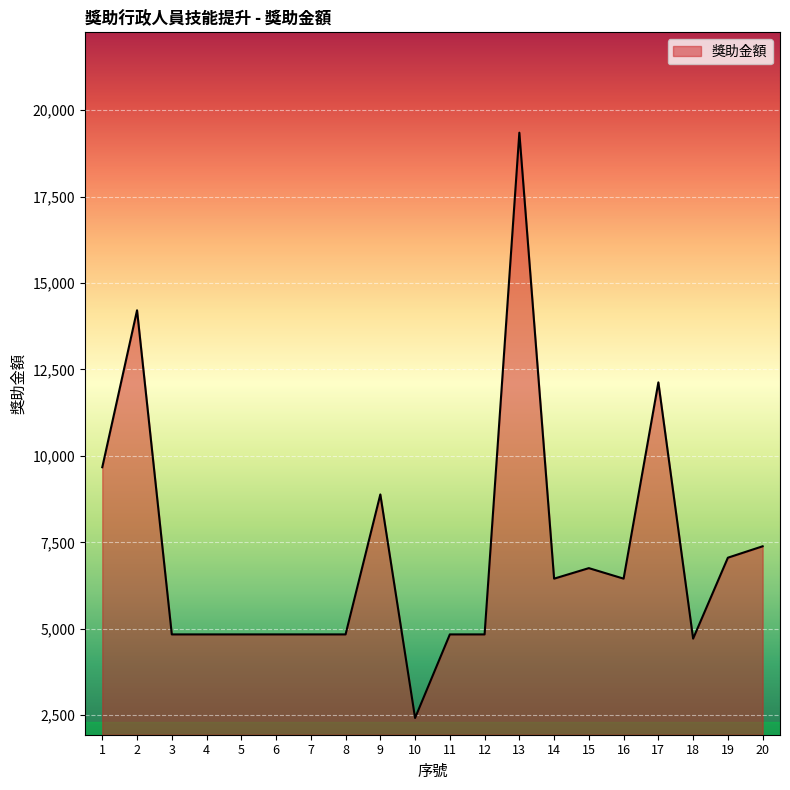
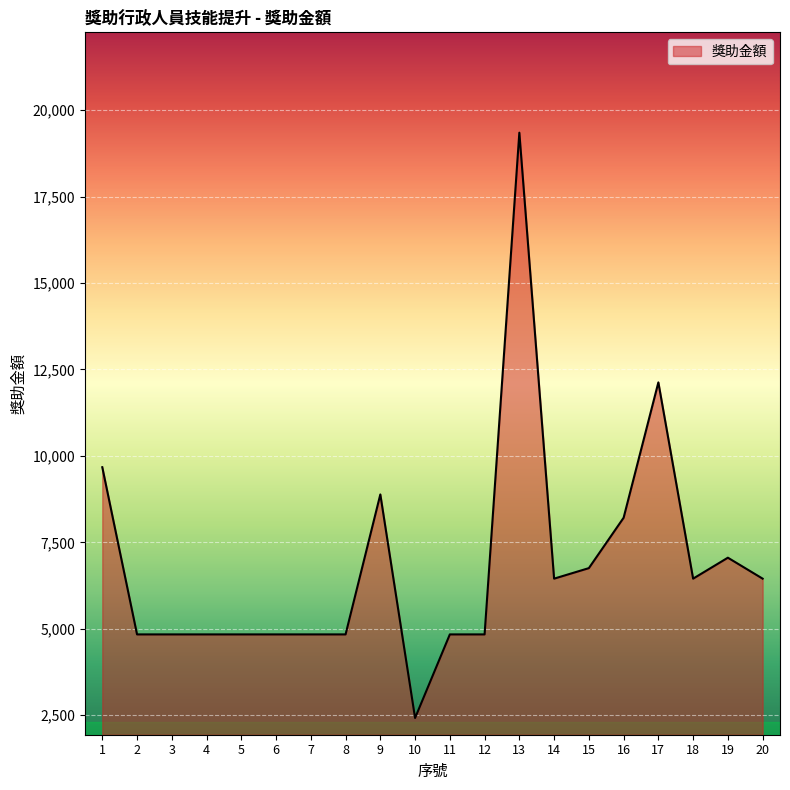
2: 14,200 -> 4,800
16: 6,500 -> 8,200
18: 4,700 -> 6,500
20: 7,400 -> 6,500
